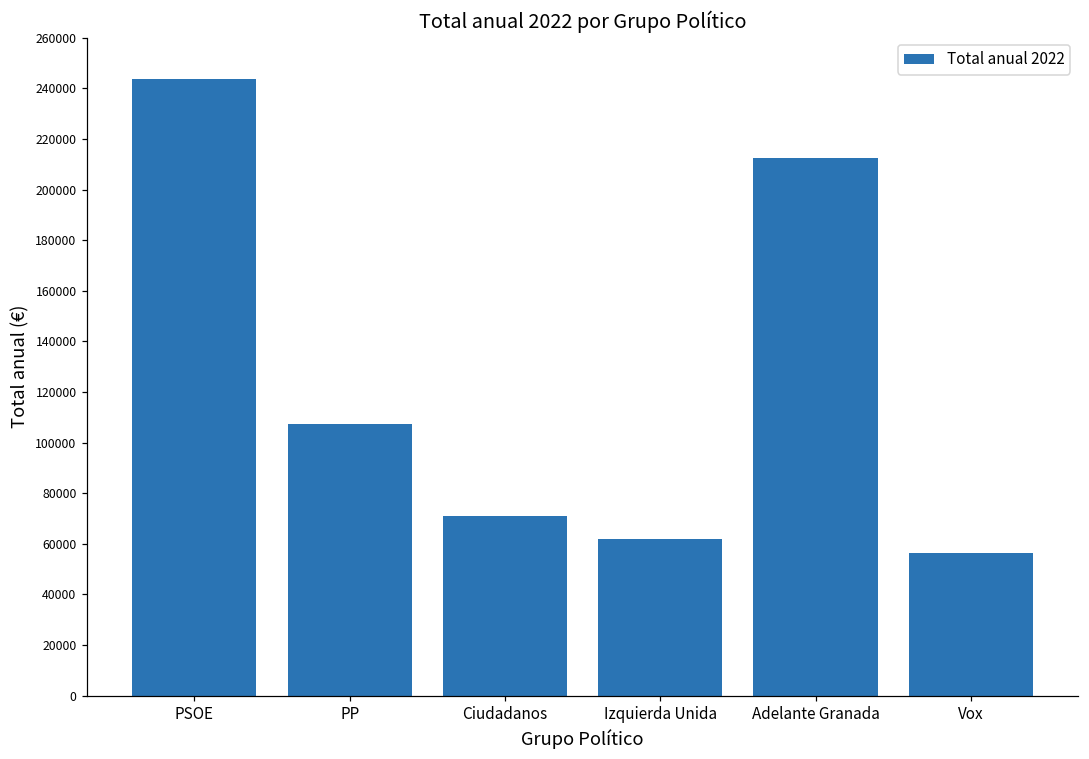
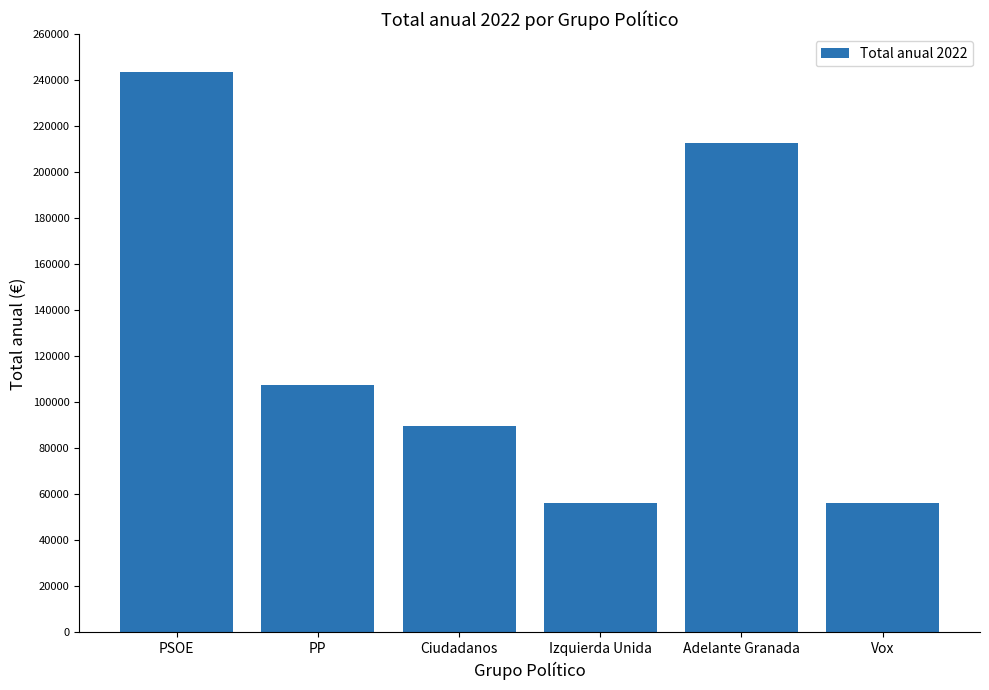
Ciudadanos: 71000 -> 90000
Izquierda Unida: 62000 -> 56000
